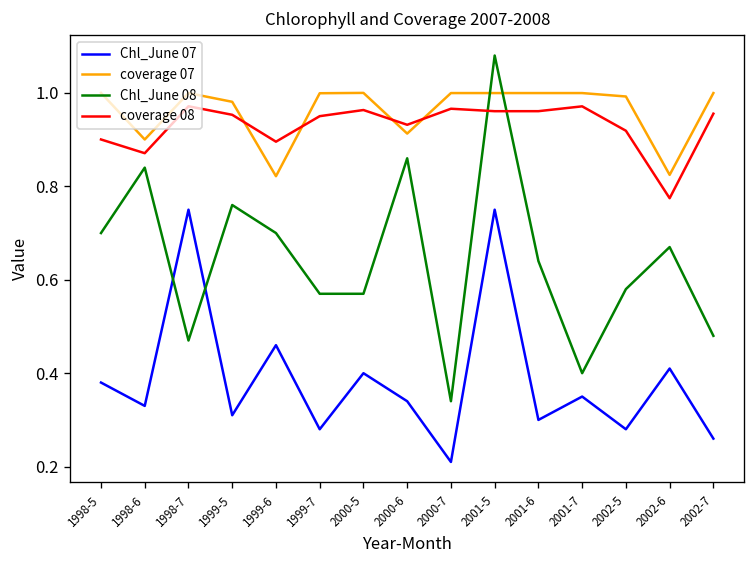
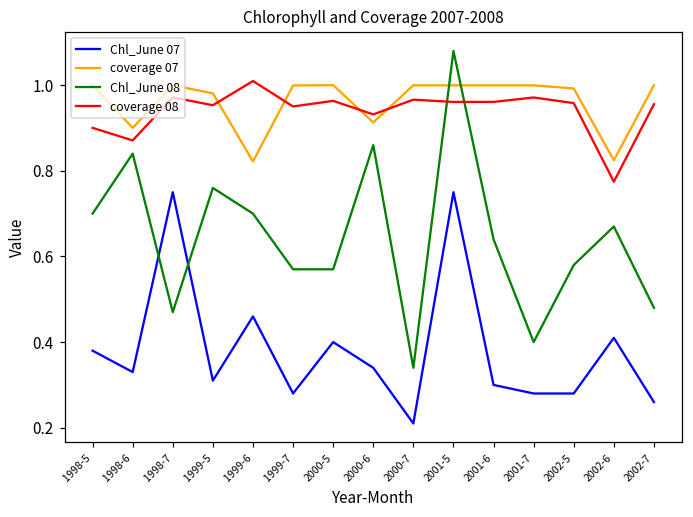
coverage 08, 1999-6: 0.90 -> 1.01
Chl_June 07, 2001-7: 0.35 -> 0.28
coverage 08, 2002-5: 0.92 -> 0.96
